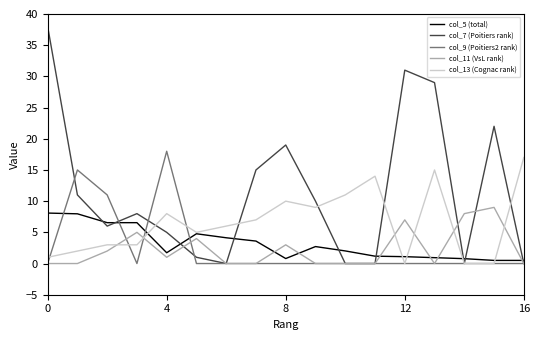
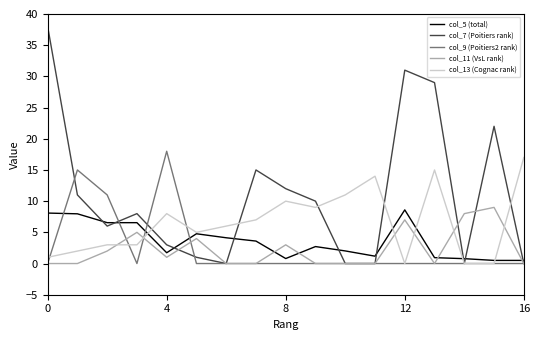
col_7 (Poitiers rank), 4: 5 -> 3
col_7 (Poitiers rank), 8: 19 -> 12
col_5 (total), 12: 1 -> 9
